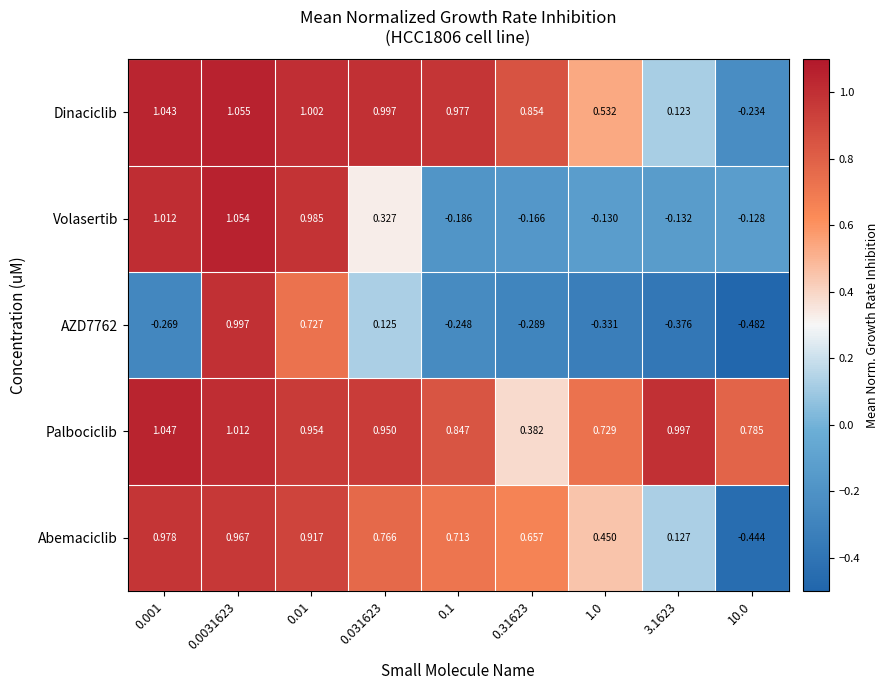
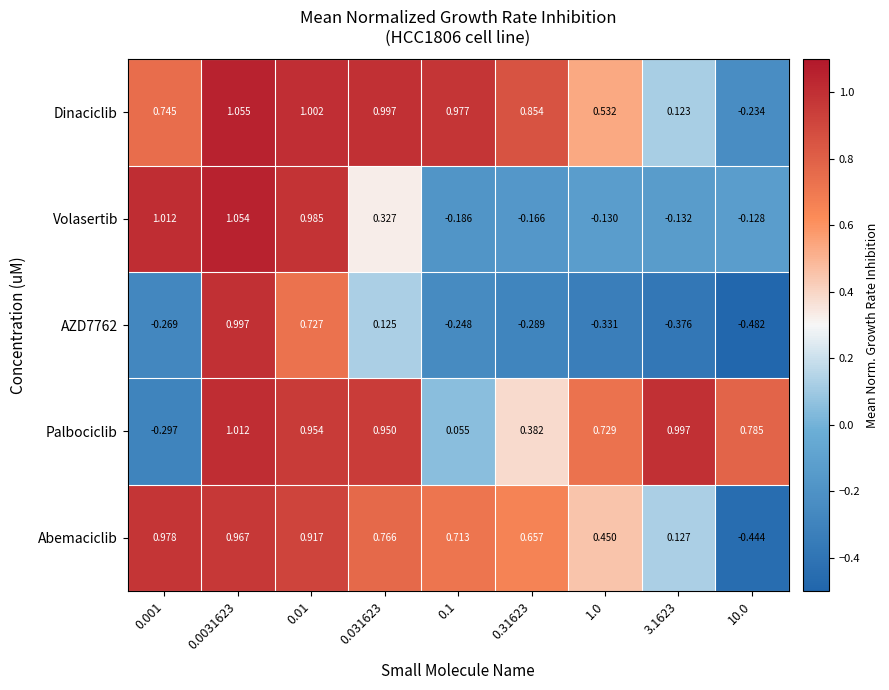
Dinaciclib, 0.001: 1.043 -> 0.745
Palbociclib, 0.001: 1.047 -> -0.297
Palbociclib, 0.1: 0.847 -> 0.055
